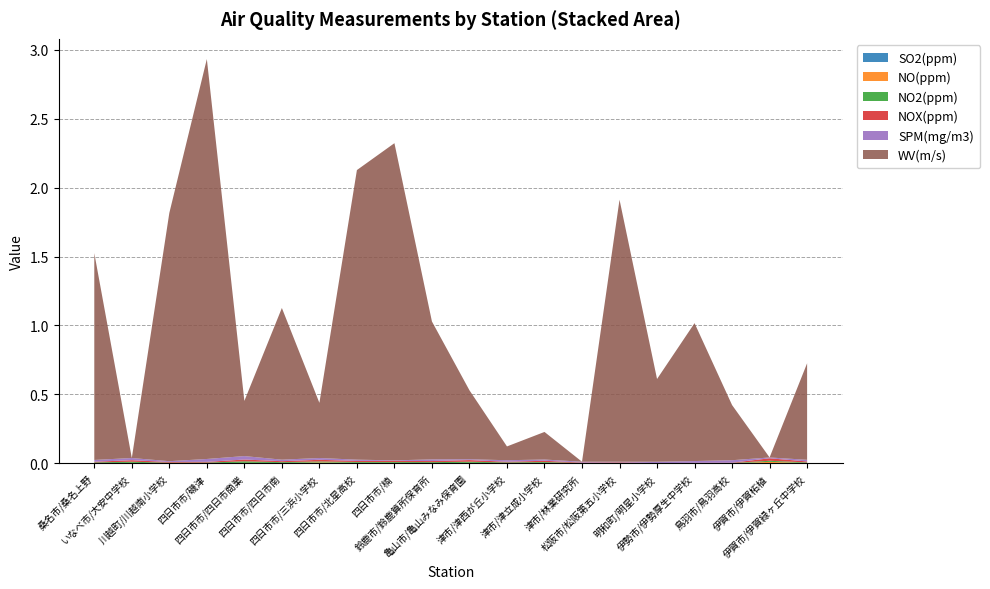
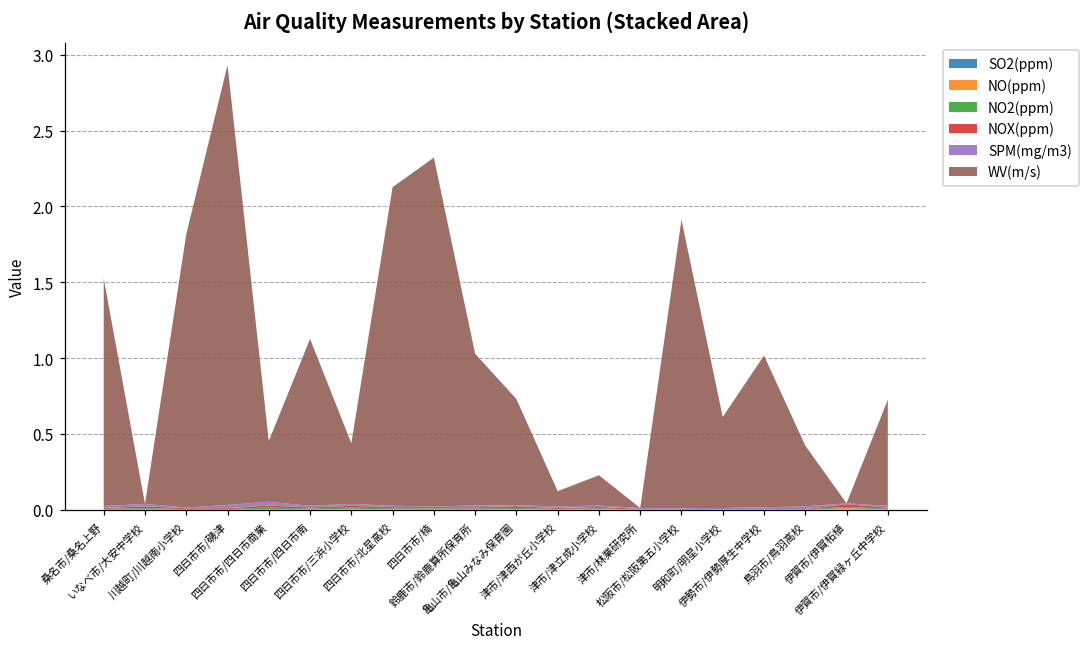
WV(m/s), 亀山市/亀山みなみ保育園: 0.5 -> 0.7
